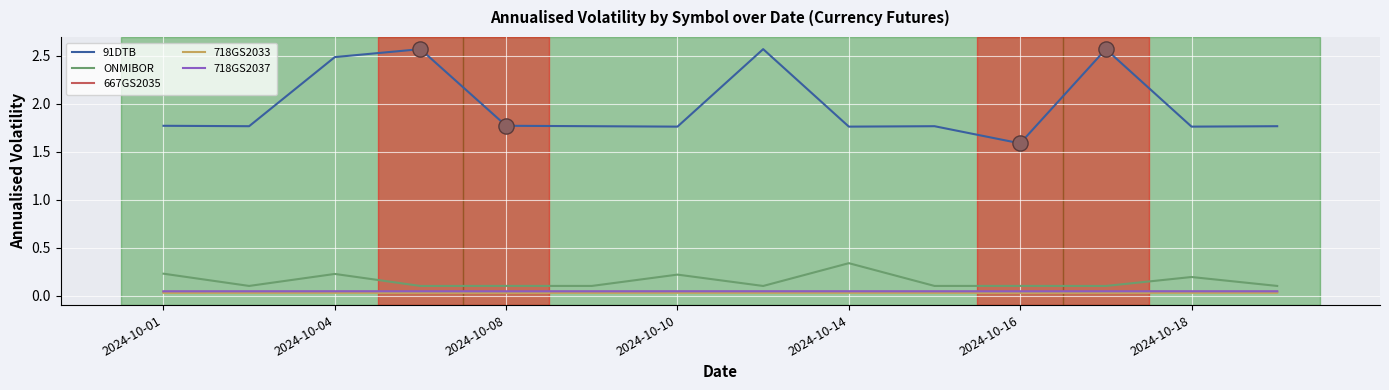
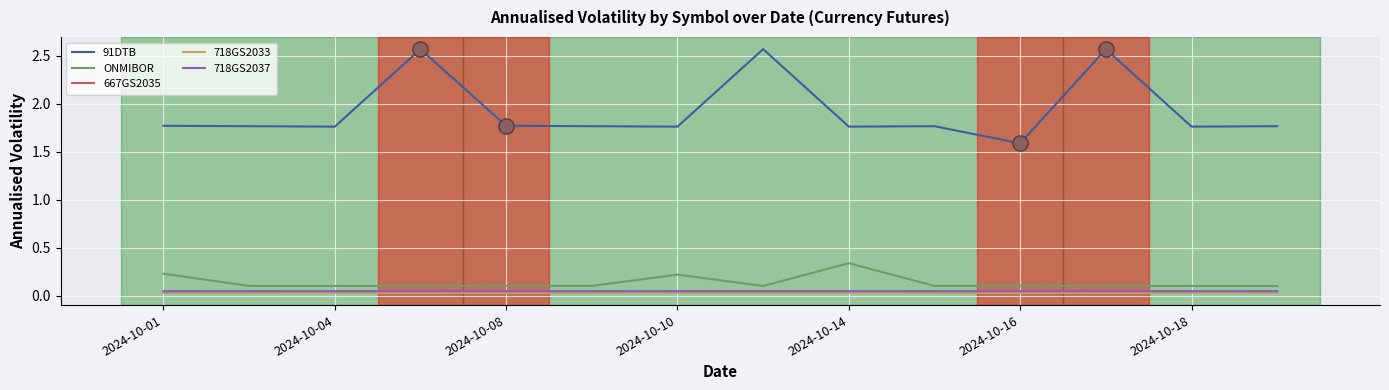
91DTB, 2024-10-04: 2.5 -> 1.8
ONMIBOR, 2024-10-04: 0.2 -> 0.1
ONMIBOR, 2024-10-18: 0.2 -> 0.1
